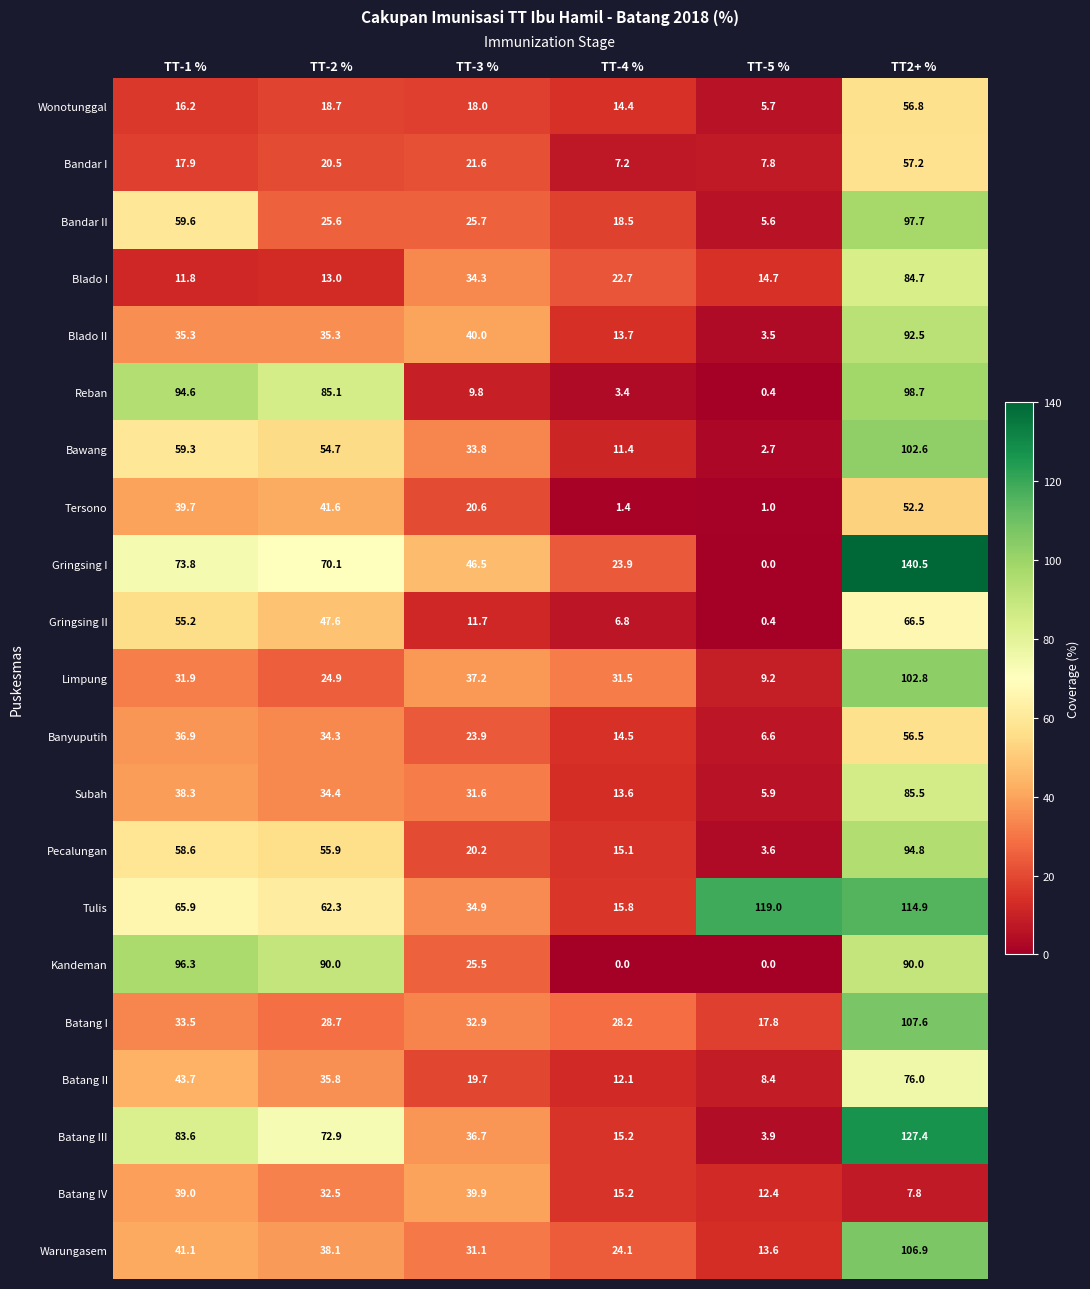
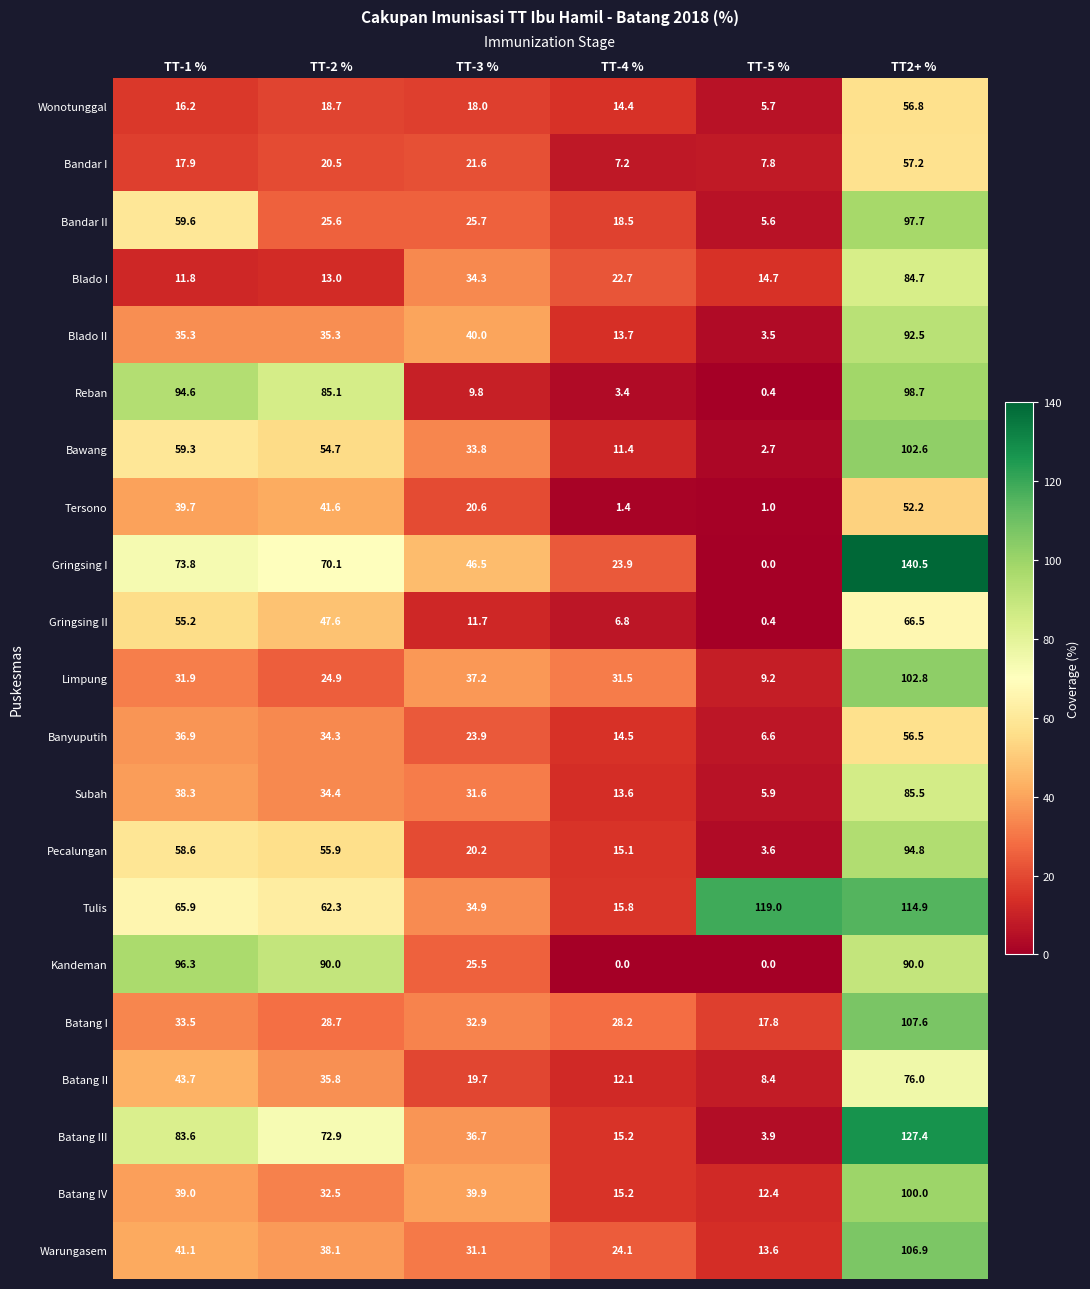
Batang IV, TT2+ %: 7.8 -> 100.0
